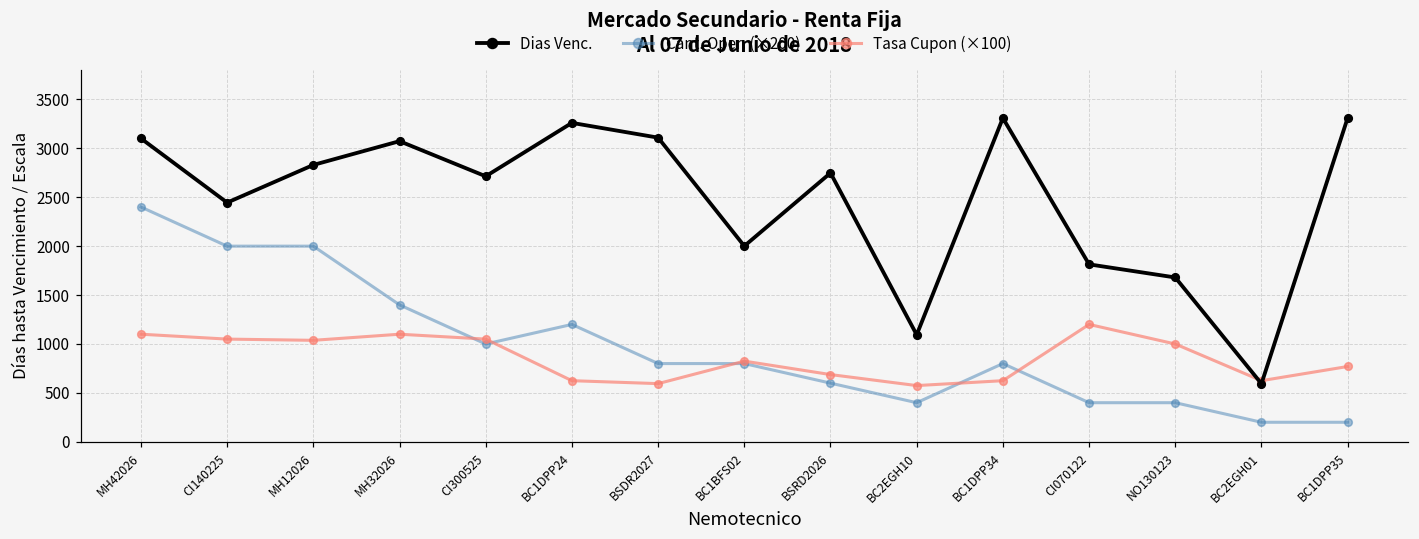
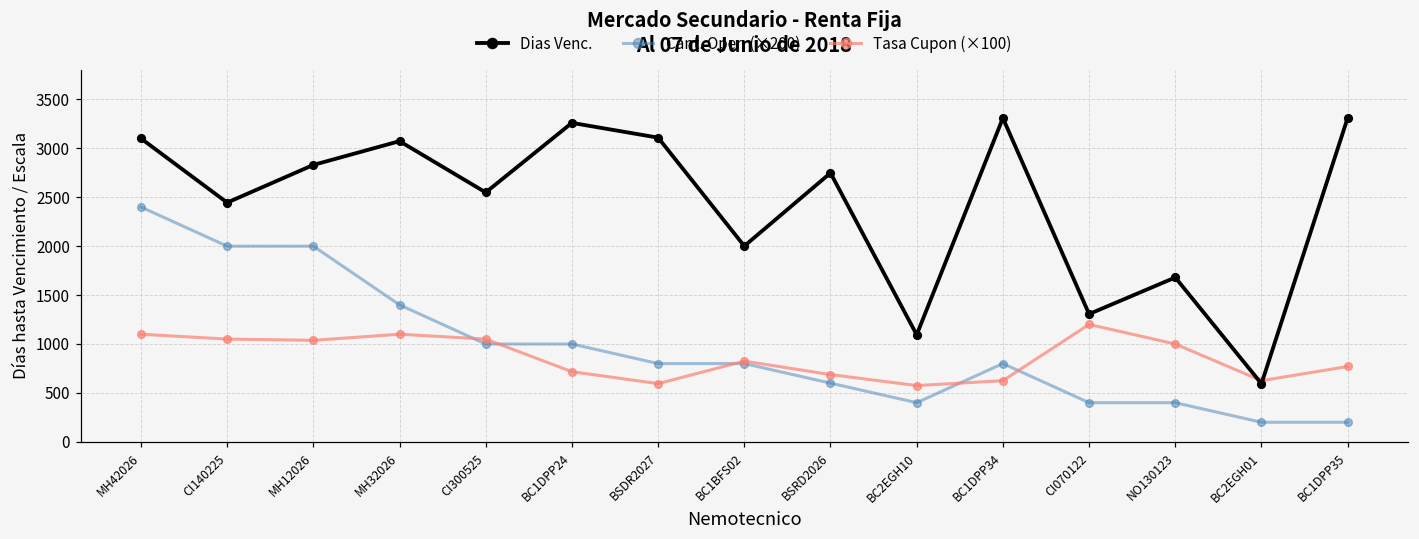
Dias Venc., CI300525: 2700 -> 2500
Cant. Oper. (×200), BC1DPP24: 1200 -> 1000
Tasa Cupon (×100), BC1DPP24: 600 -> 700
Dias Venc., CI070122: 1800 -> 1300
